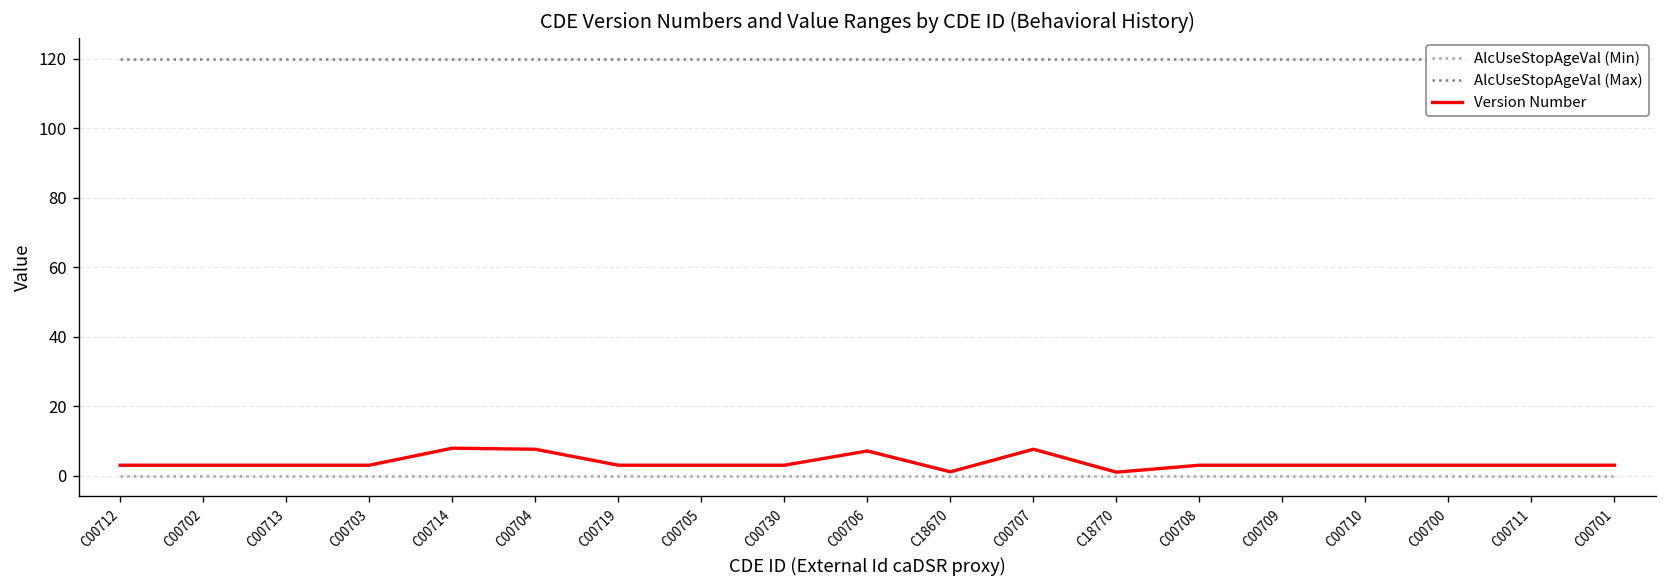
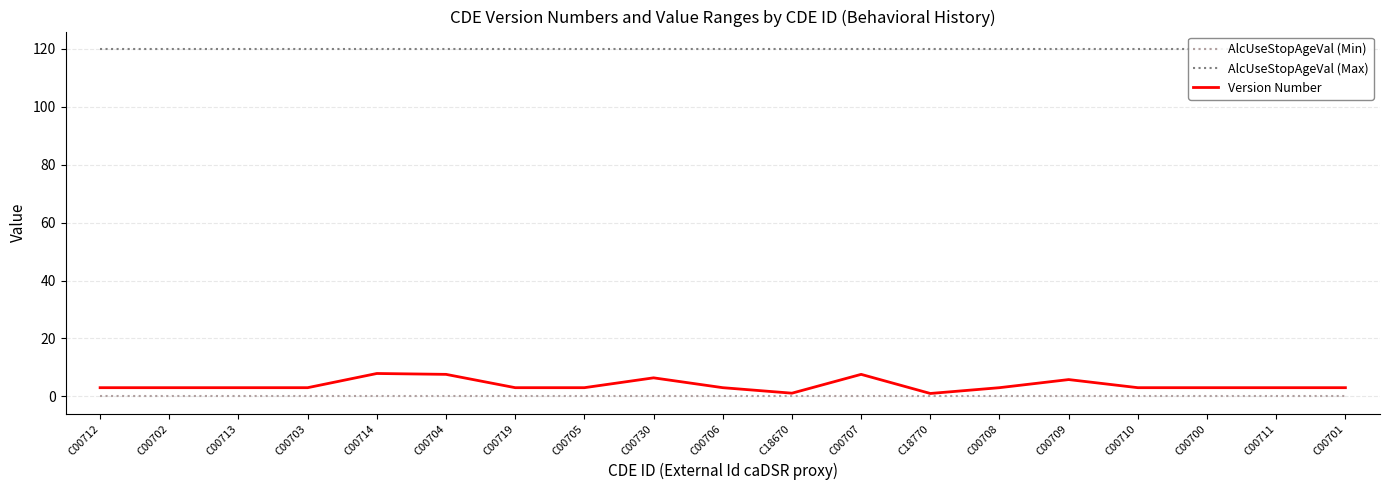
Version Number, C00730: 3 -> 6
Version Number, C00706: 7 -> 3
Version Number, C00709: 3 -> 6
